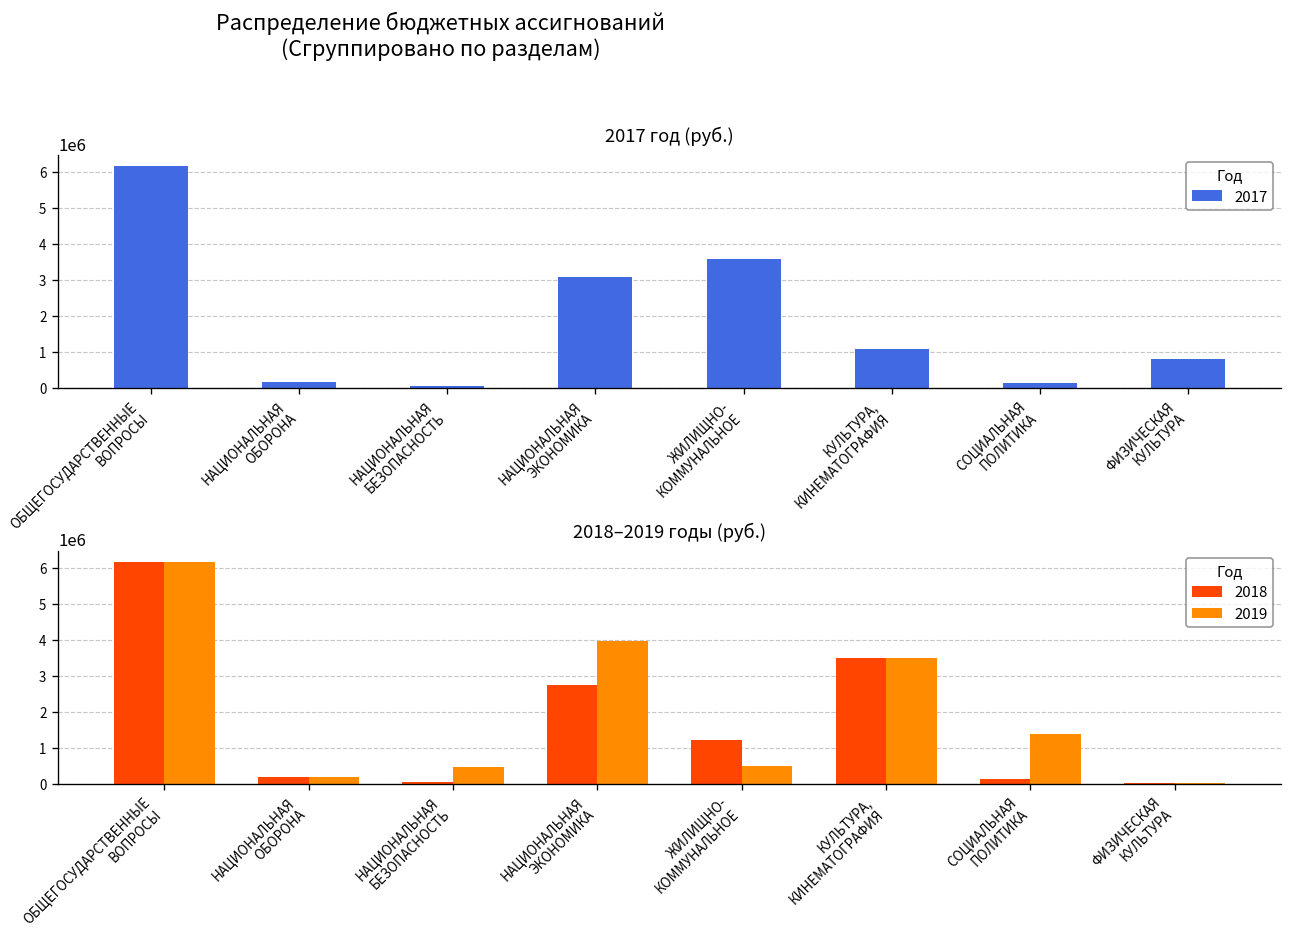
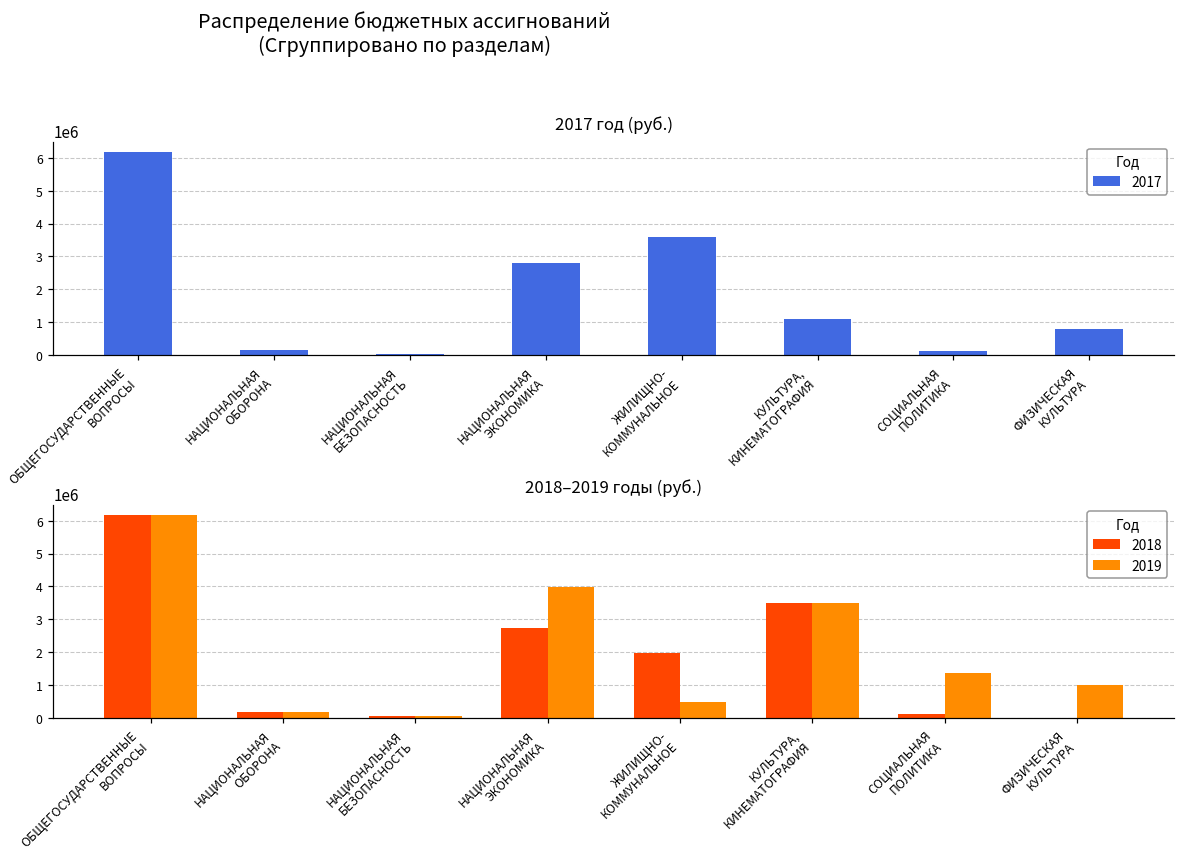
2017 год (руб.), НАЦИОНАЛЬНАЯ ЭКОНОМИКА: 3100000 -> 2800000
2018–2019 годы (руб.), 2019, НАЦИОНАЛЬНАЯ БЕЗОПАСНОСТЬ: 500000 -> 100000
2018–2019 годы (руб.), 2018, ЖИЛИЩНО- КОММУНАЛЬНОЕ: 1200000 -> 2000000
2018–2019 годы (руб.), 2019, ФИЗИЧЕСКАЯ КУЛЬТУРА: 0 -> 1000000
